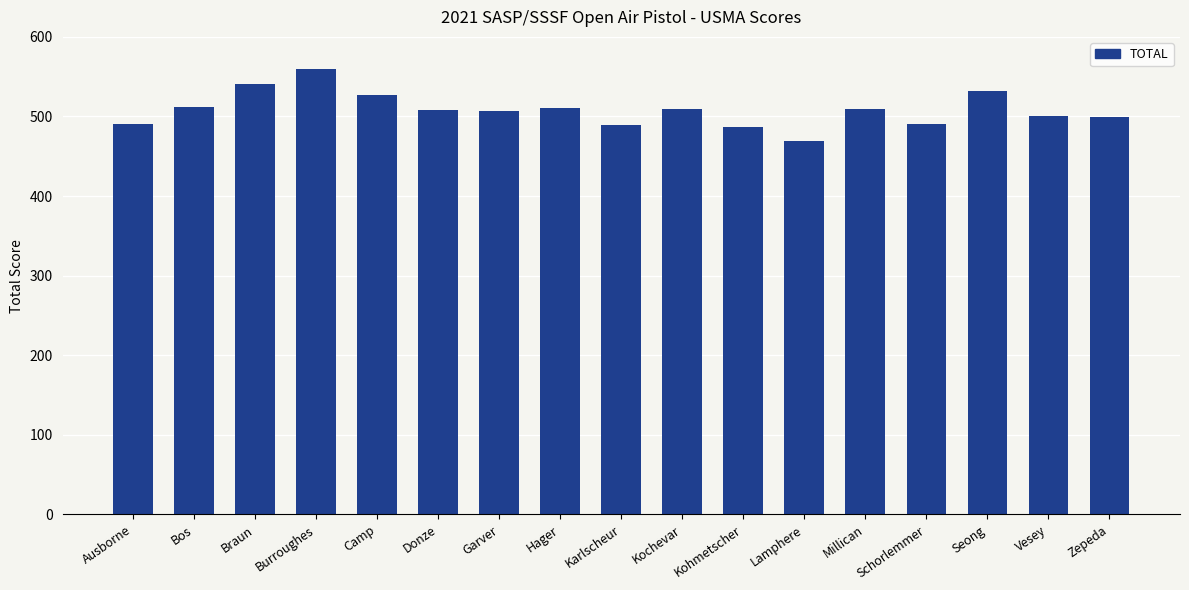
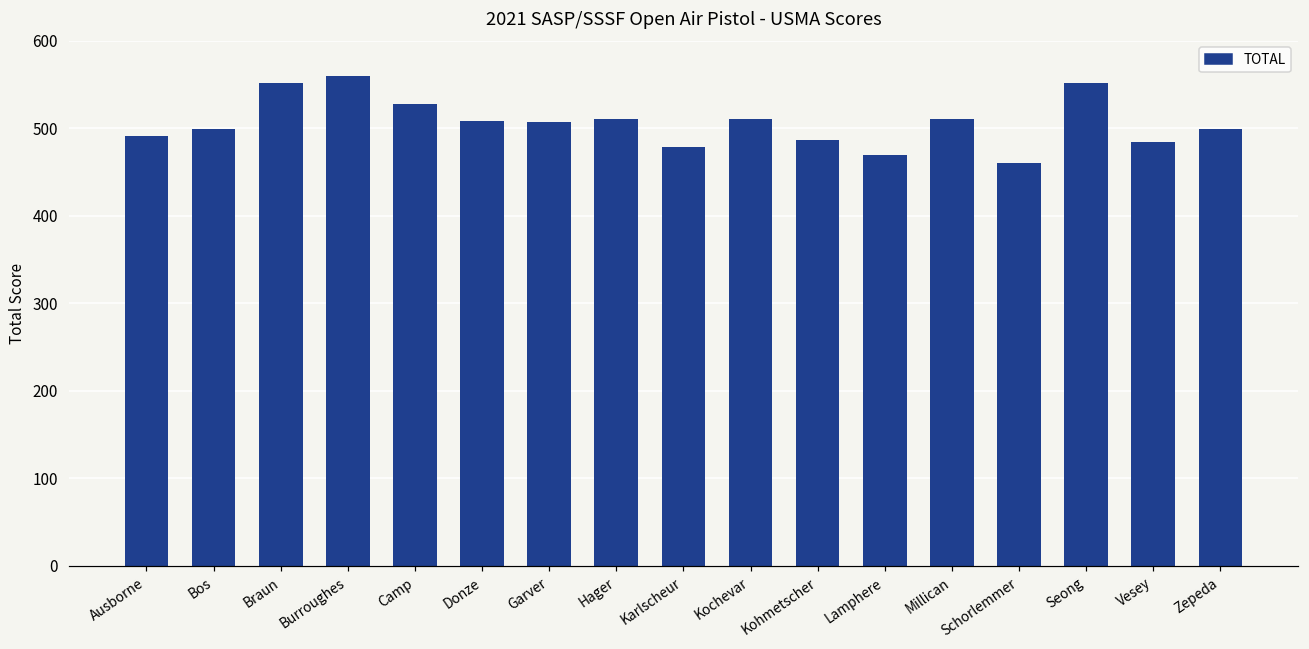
Bos: 510 -> 500
Braun: 540 -> 550
Karlscheur: 490 -> 480
Schorlemmer: 490 -> 460
Seong: 530 -> 550
Vesey: 500 -> 480
